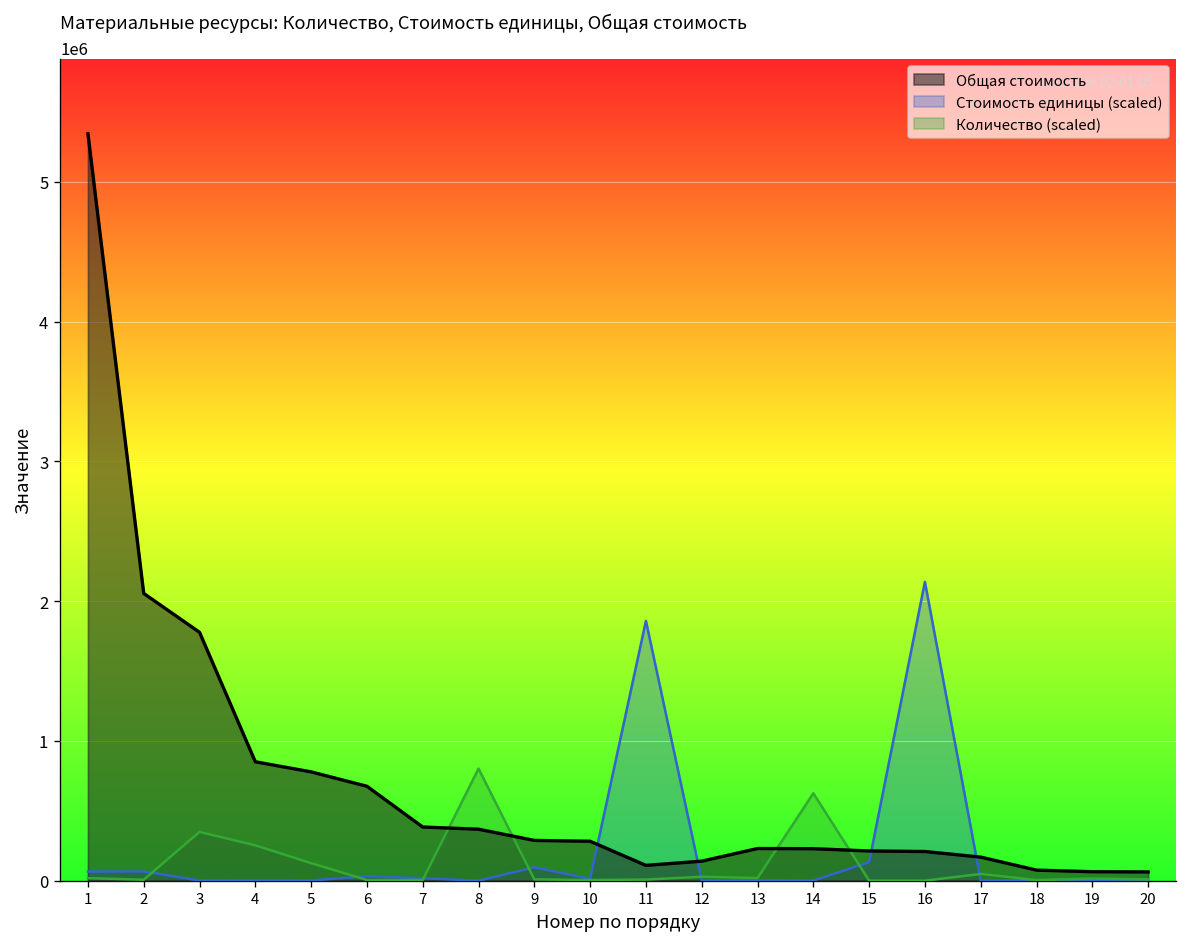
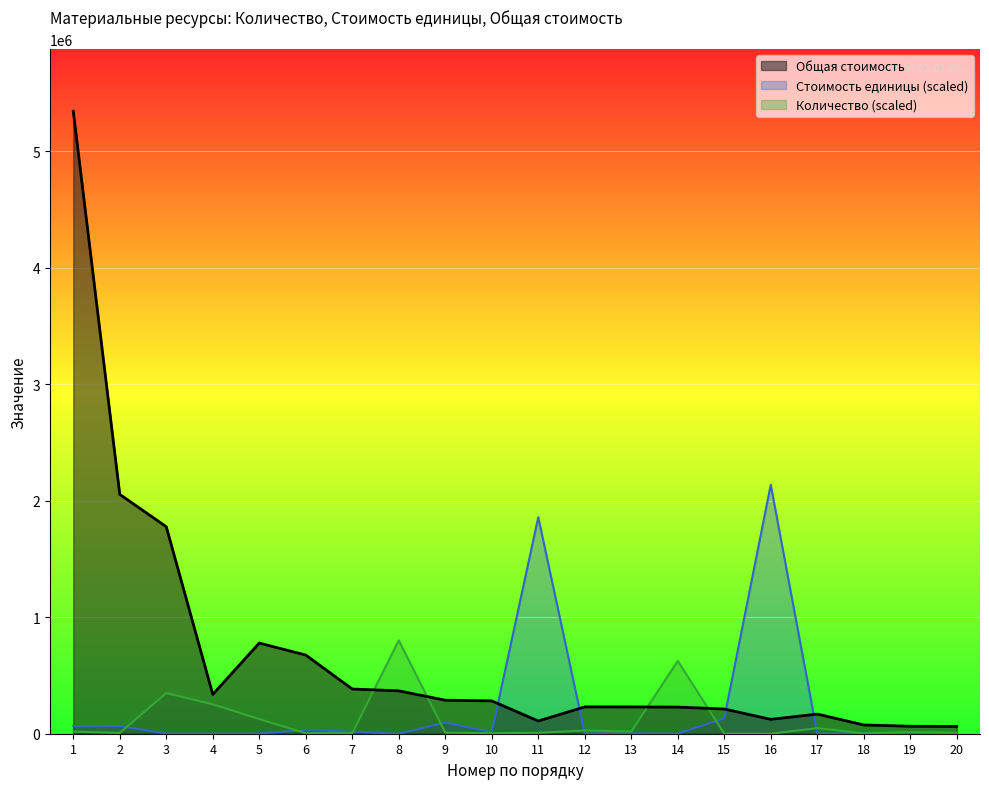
Общая стоимость, 4: 850000 -> 340000
Общая стоимость, 12: 140000 -> 230000
Общая стоимость, 16: 210000 -> 120000
